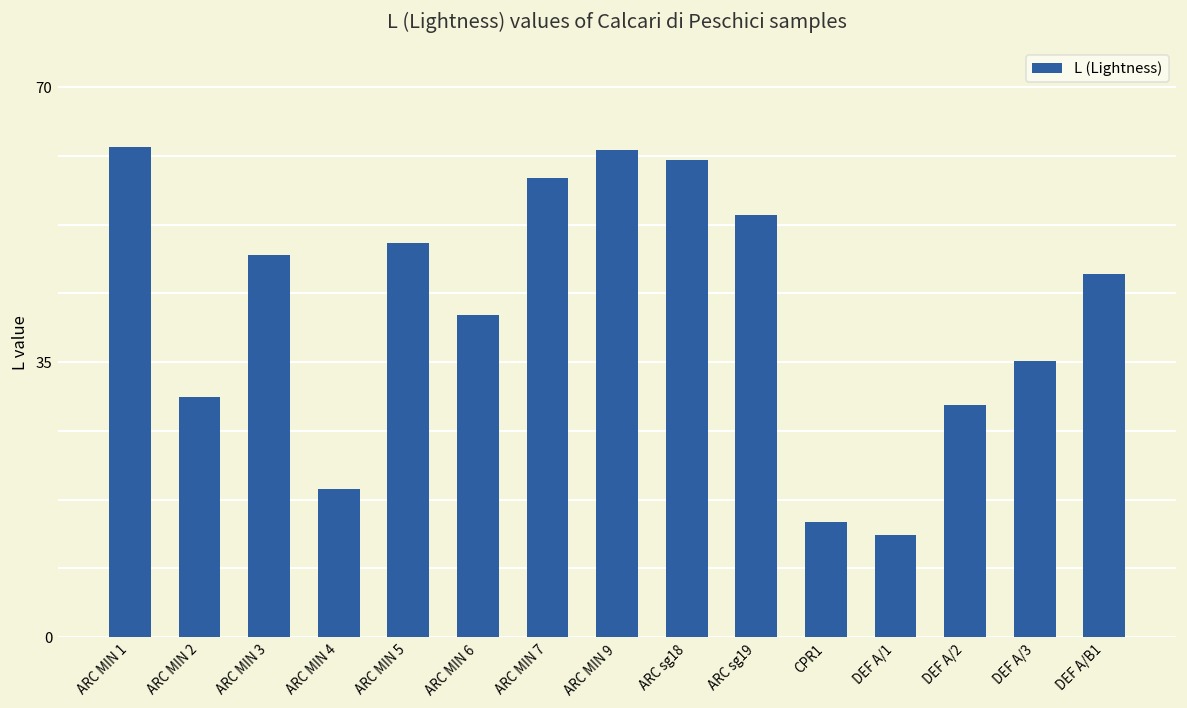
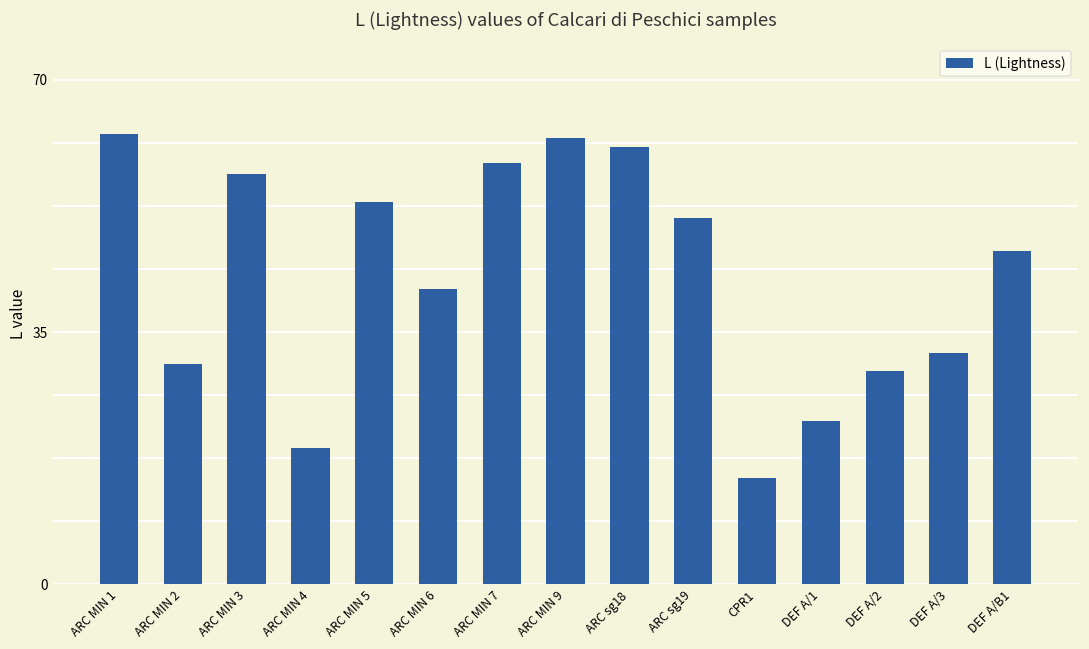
ARC MIN 3: 49 -> 57
ARC MIN 5: 50 -> 53
ARC sg19: 54 -> 51
DEF A/1: 13 -> 23
DEF A/3: 35 -> 32
